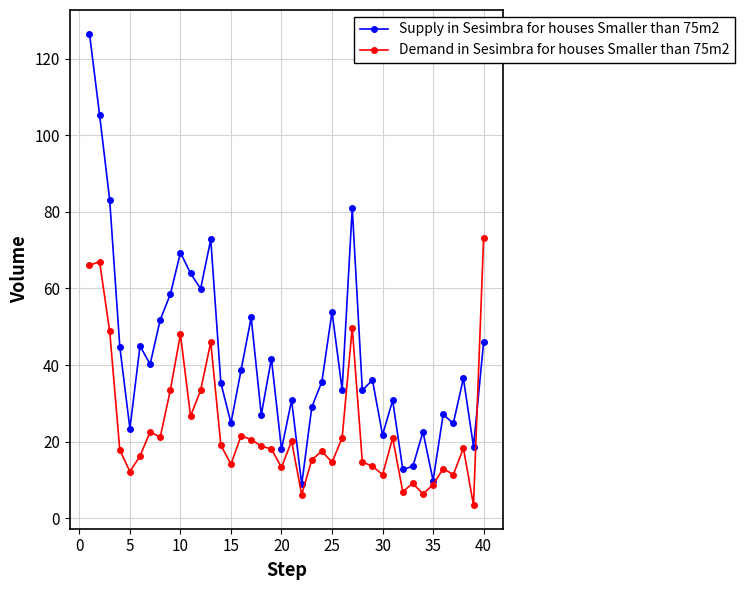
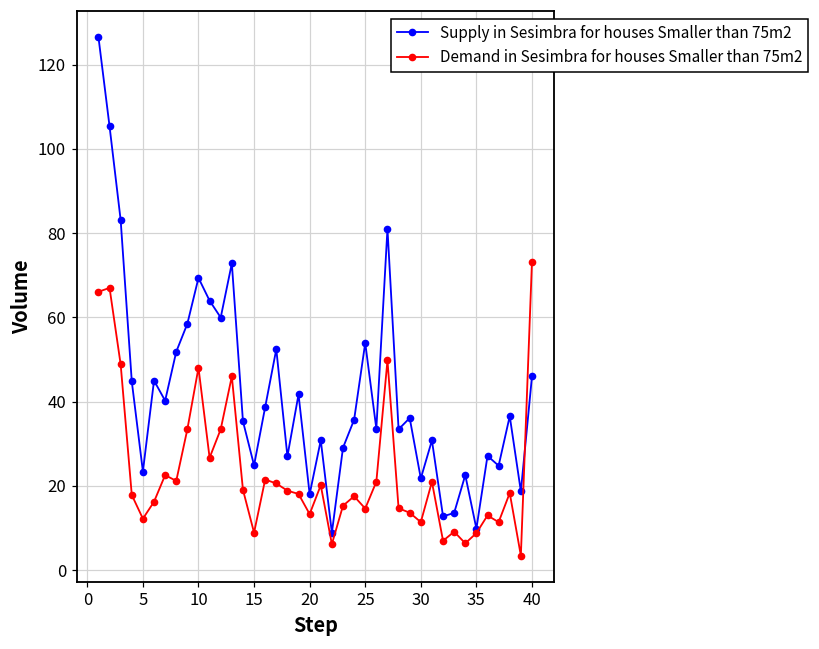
Demand in Sesimbra for houses Smaller than 75m2, 15: 14 -> 9
